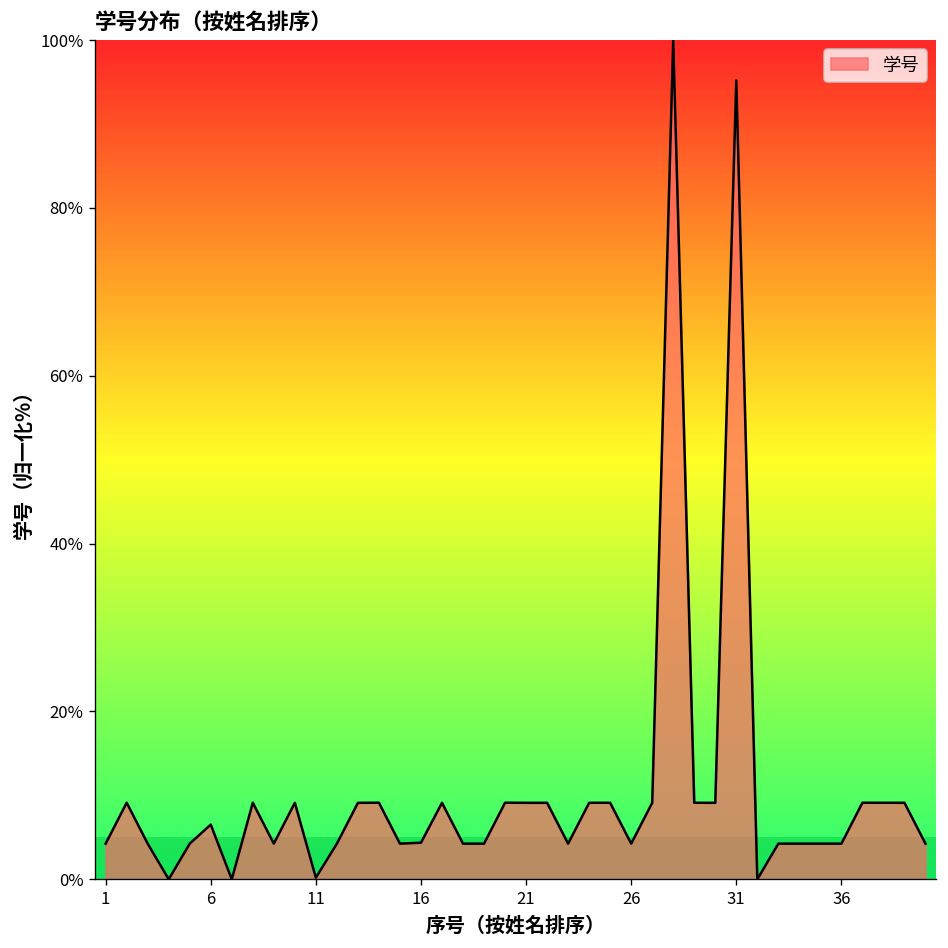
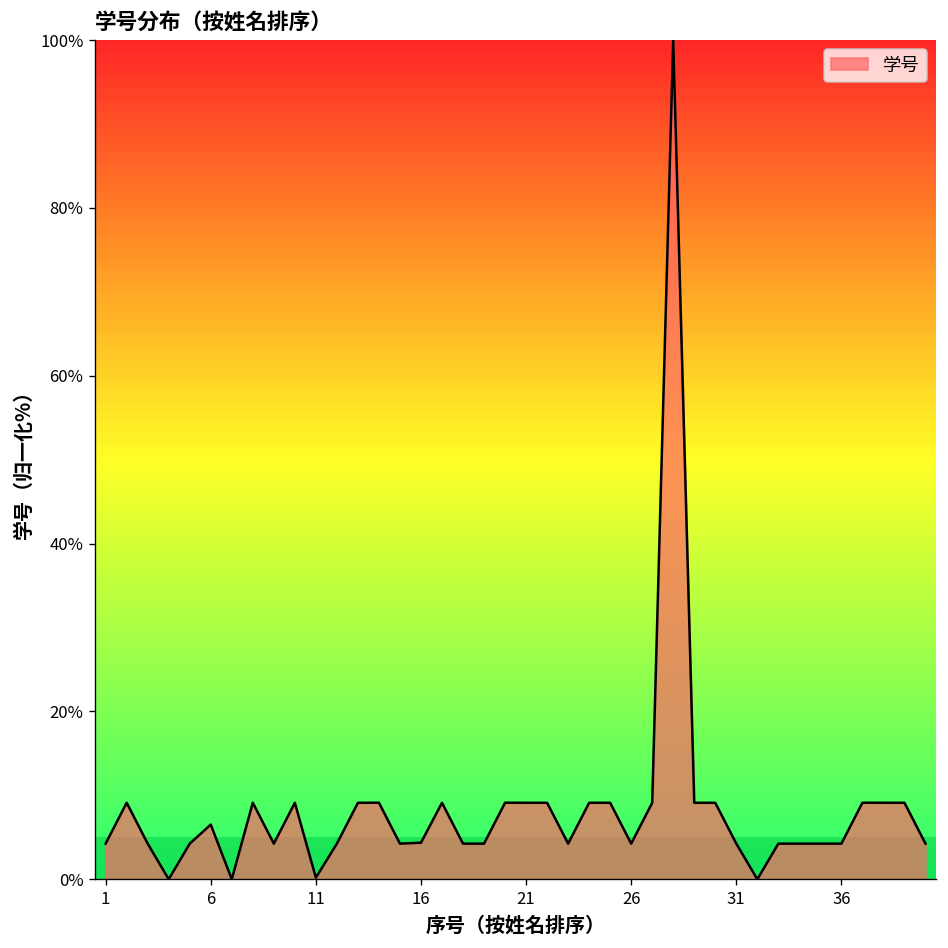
31: 95% -> 4%
